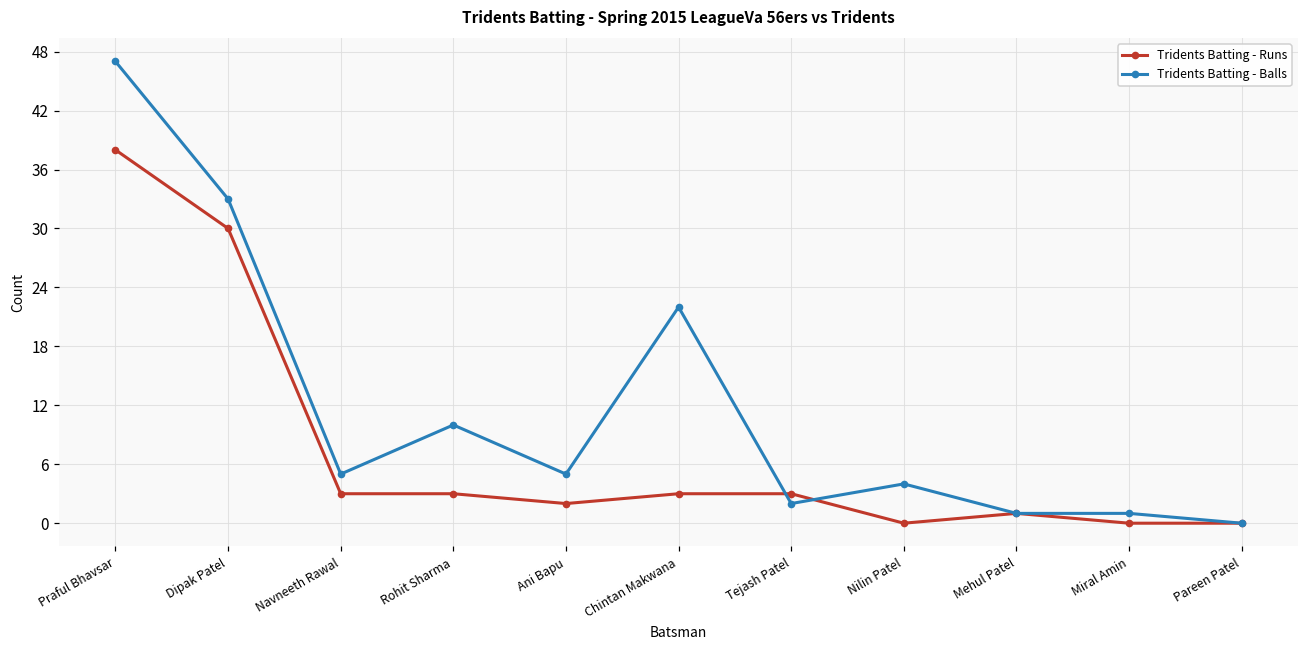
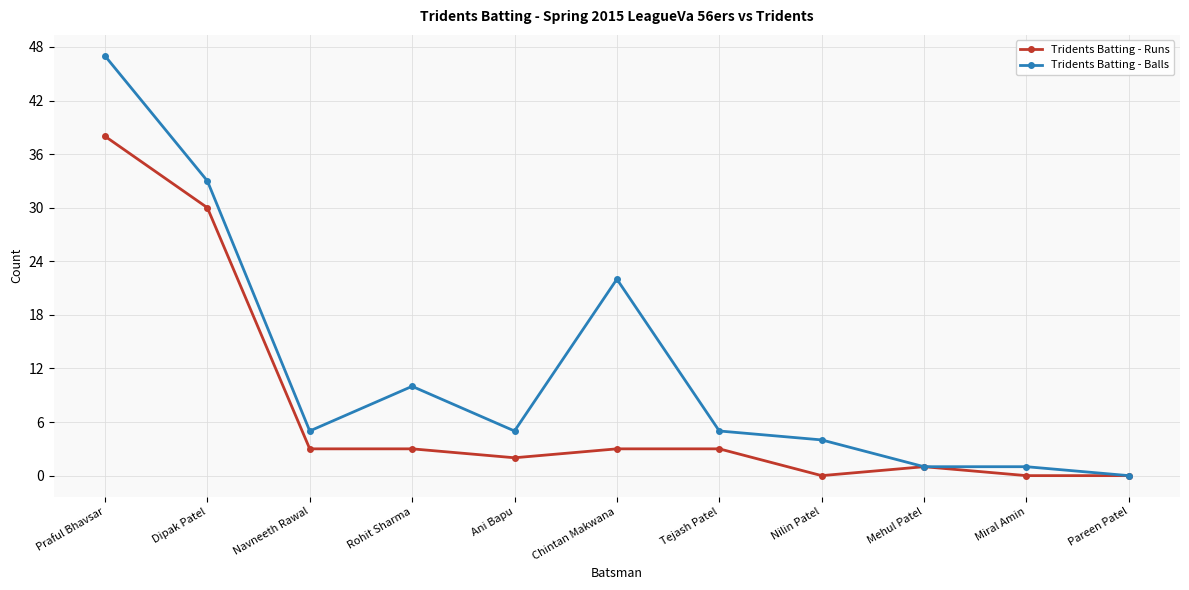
Tridents Batting - Balls, Tejash Patel: 2 -> 5
